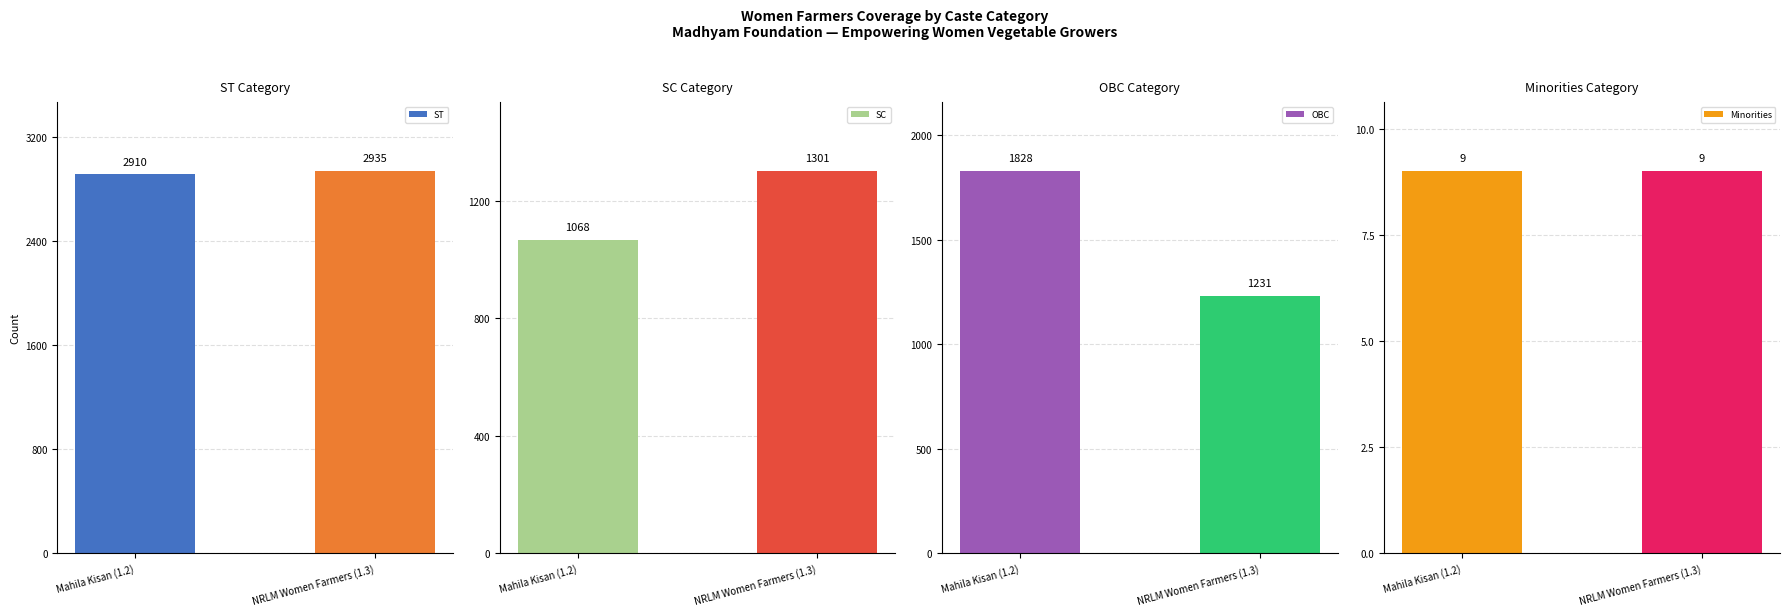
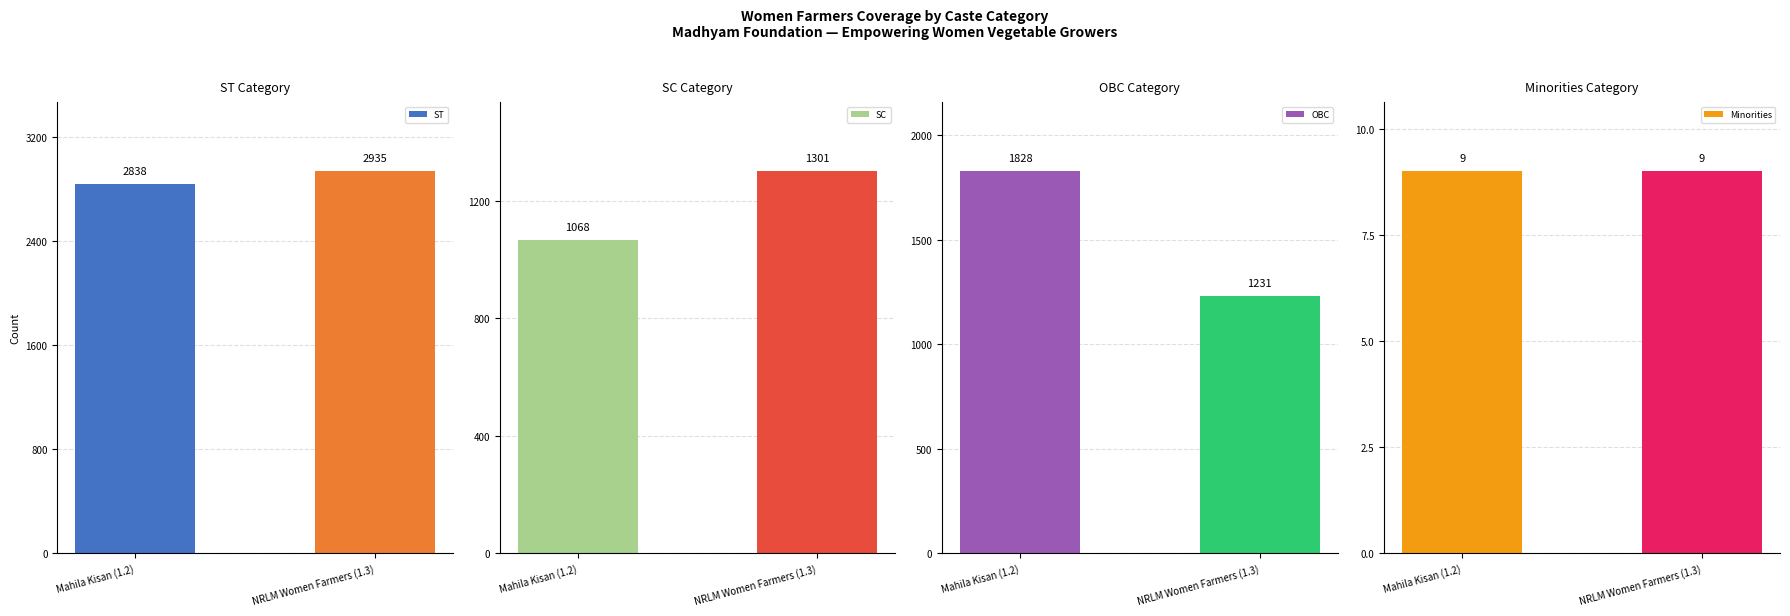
ST Category, Mahila Kisan (1.2): 2910 -> 2838
